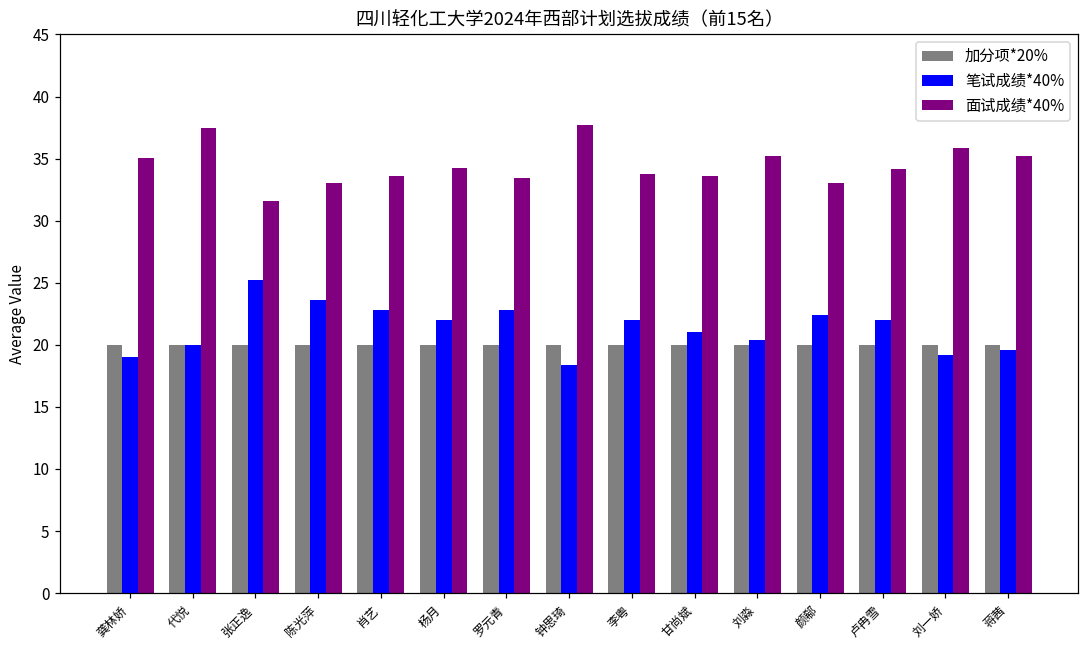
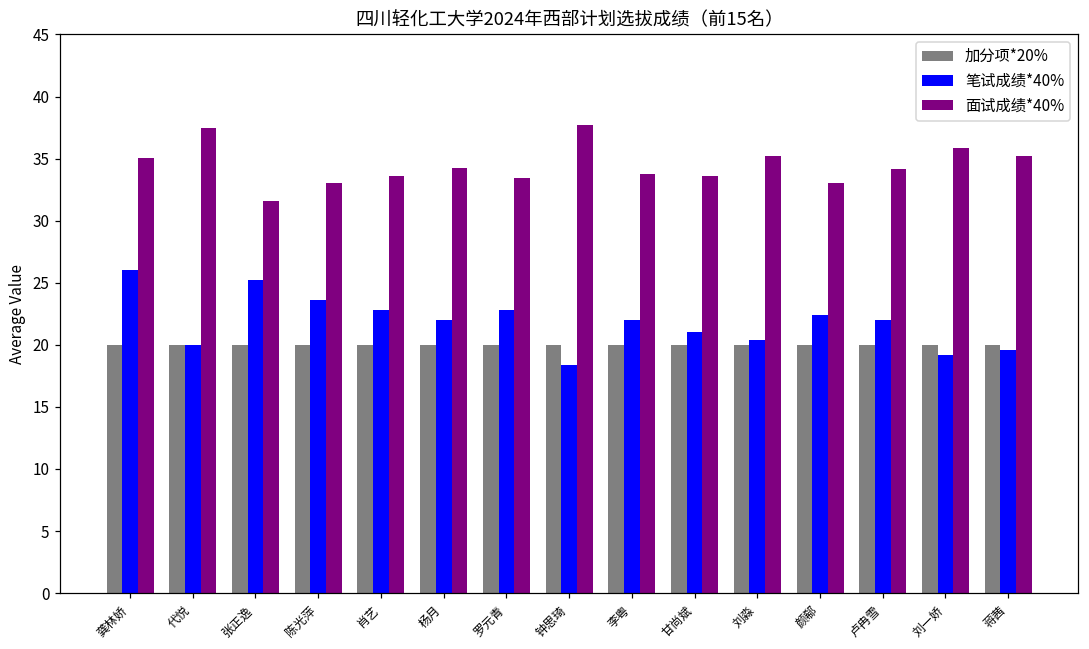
笔试成绩*40%, 龚林娇: 19 -> 26
